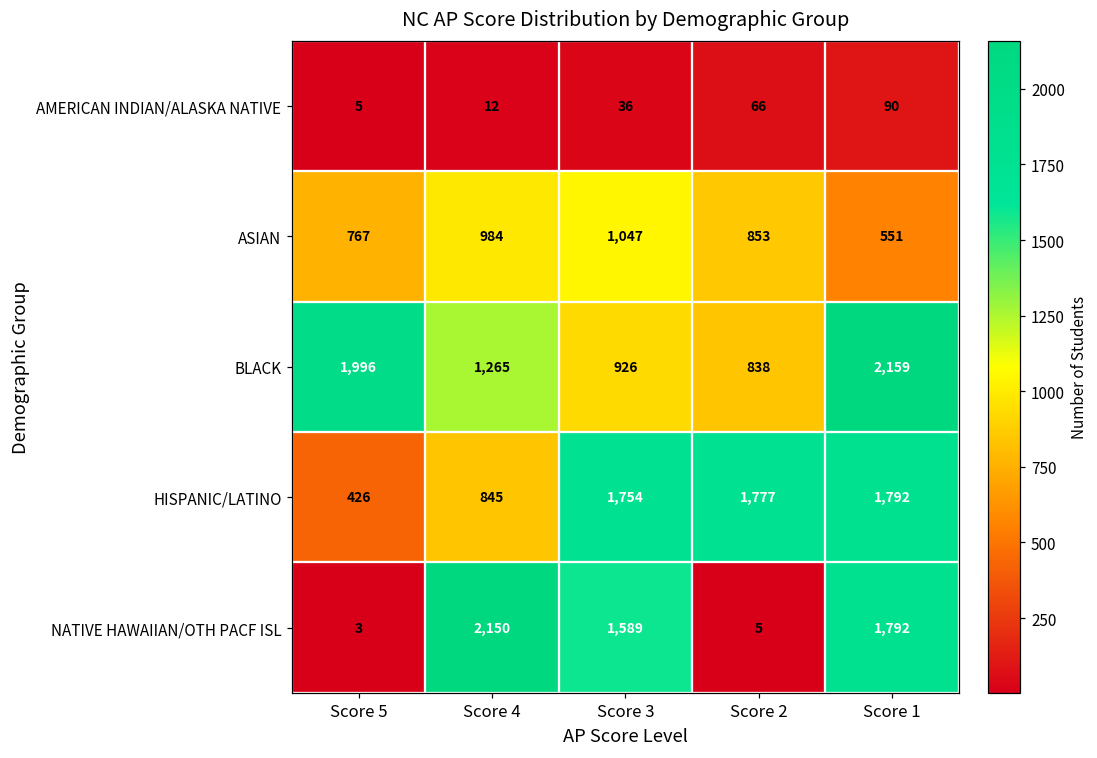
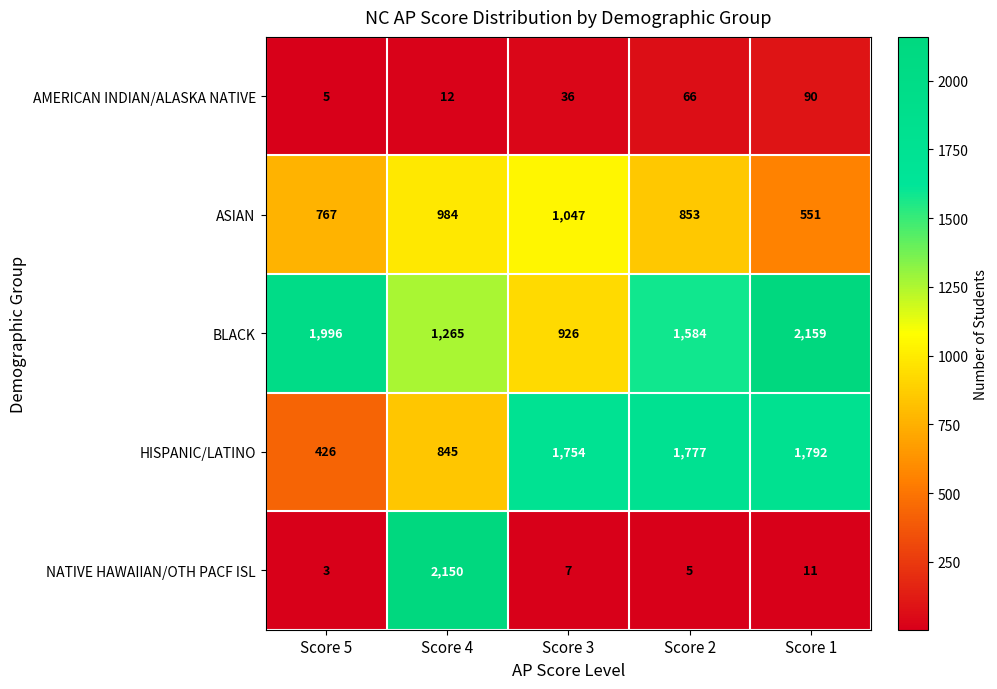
BLACK, Score 2: 838 -> 1,584
NATIVE HAWAIIAN/OTH PACF ISL, Score 3: 1,589 -> 7
NATIVE HAWAIIAN/OTH PACF ISL, Score 1: 1,792 -> 11
